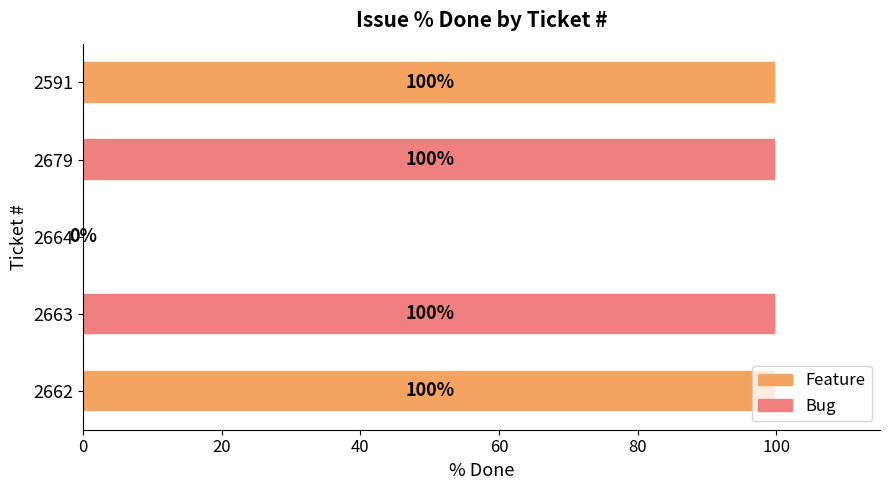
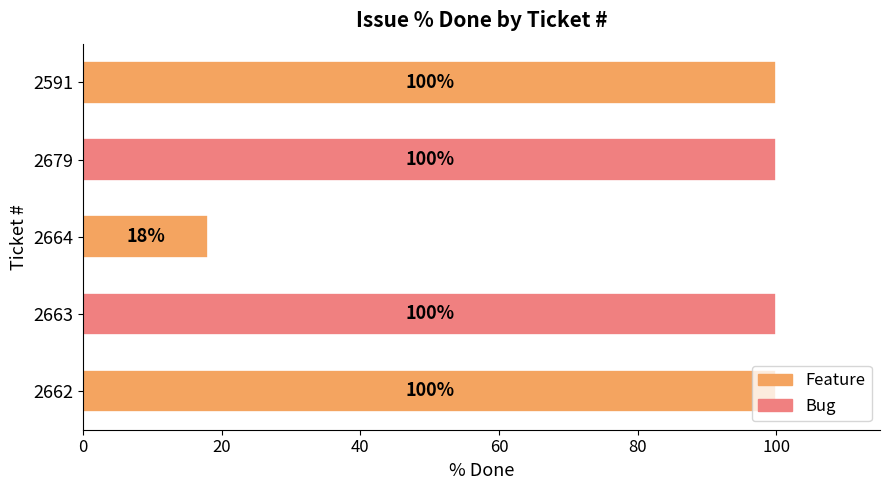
2664: 0% -> 18%
